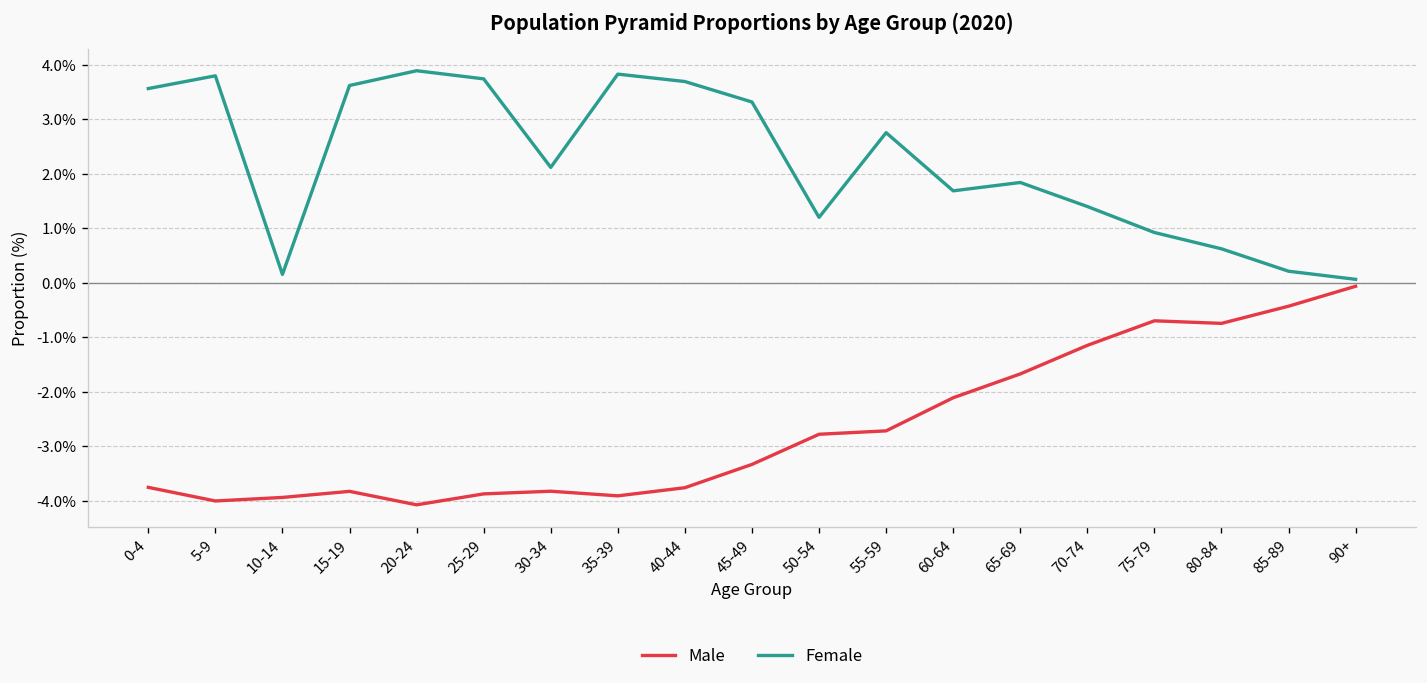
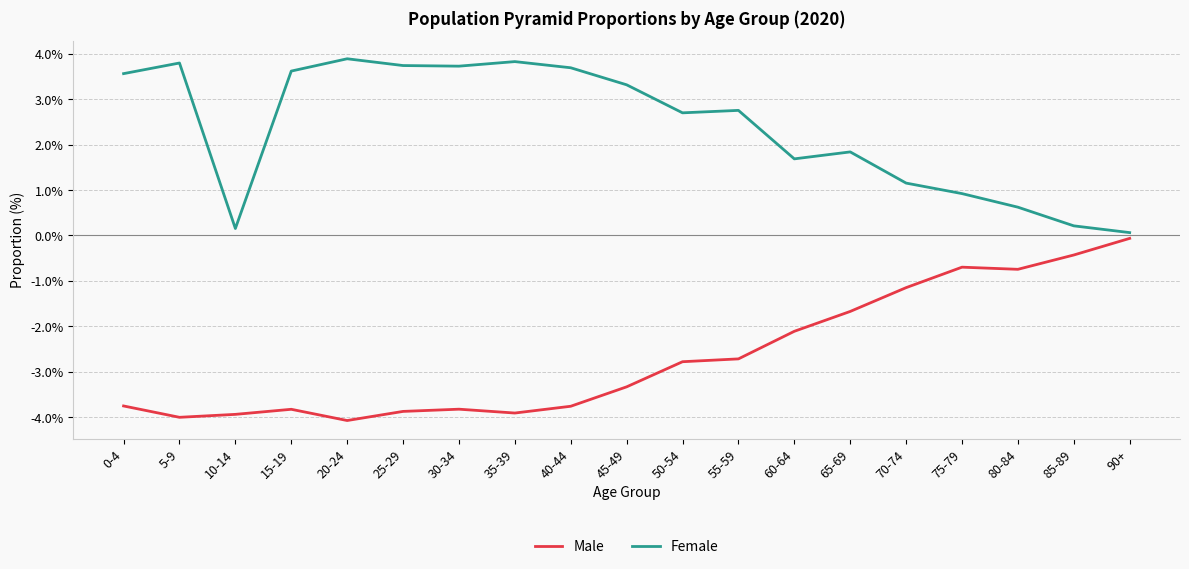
Female, 30-34: 2.1% -> 3.7%
Female, 50-54: 1.2% -> 2.7%
Female, 70-74: 1.4% -> 1.2%
